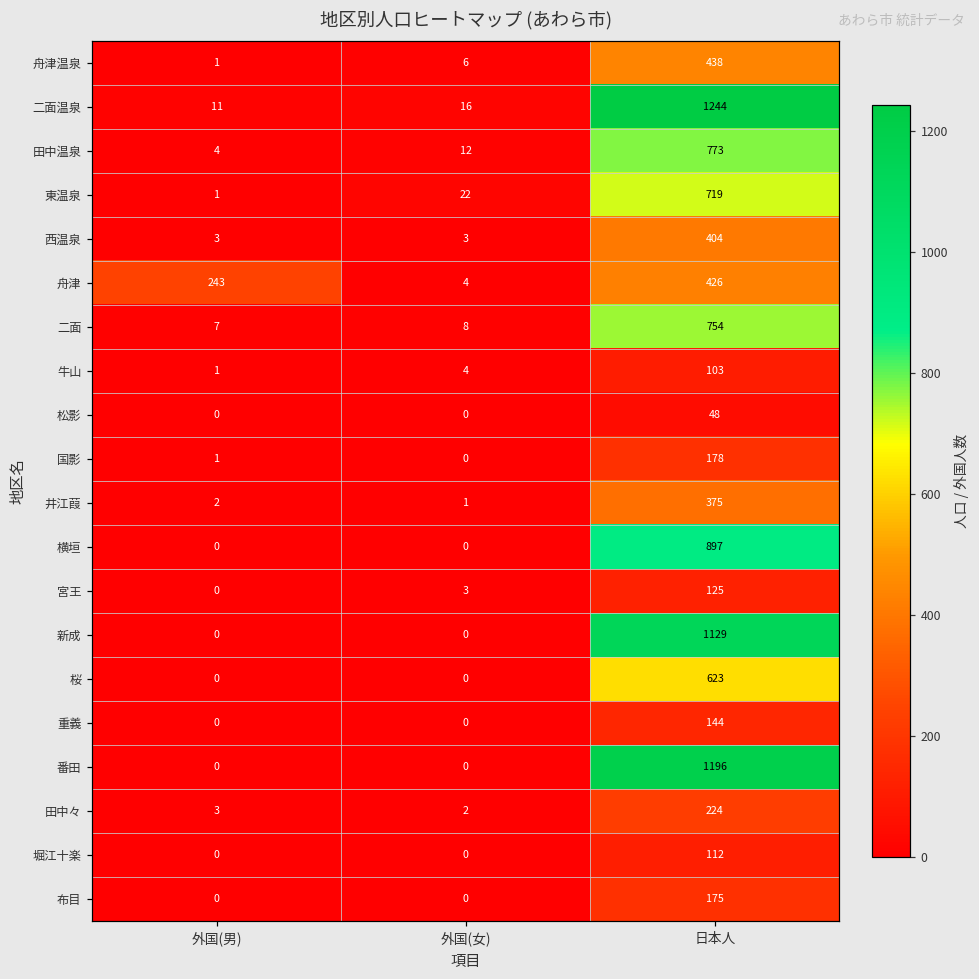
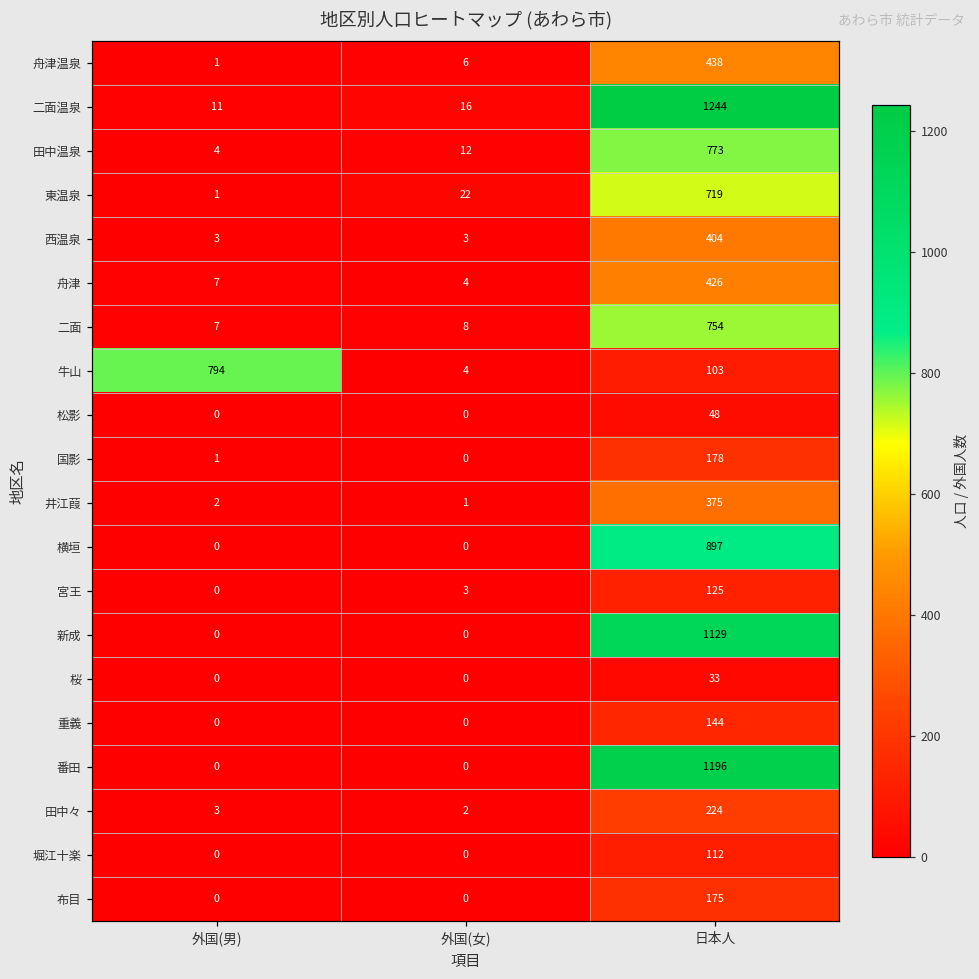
舟津, 外国(男): 243 -> 7
牛山, 外国(男): 1 -> 794
桜, 日本人: 623 -> 33
